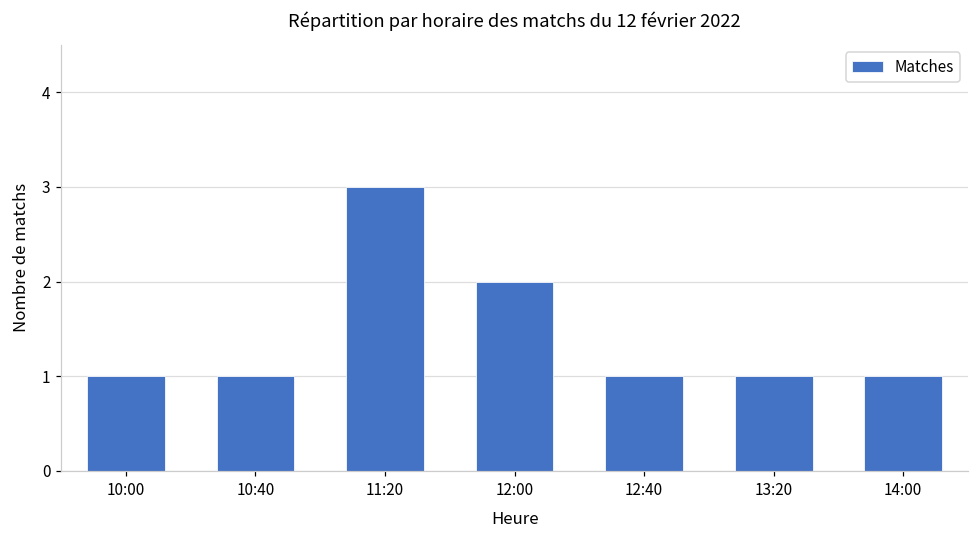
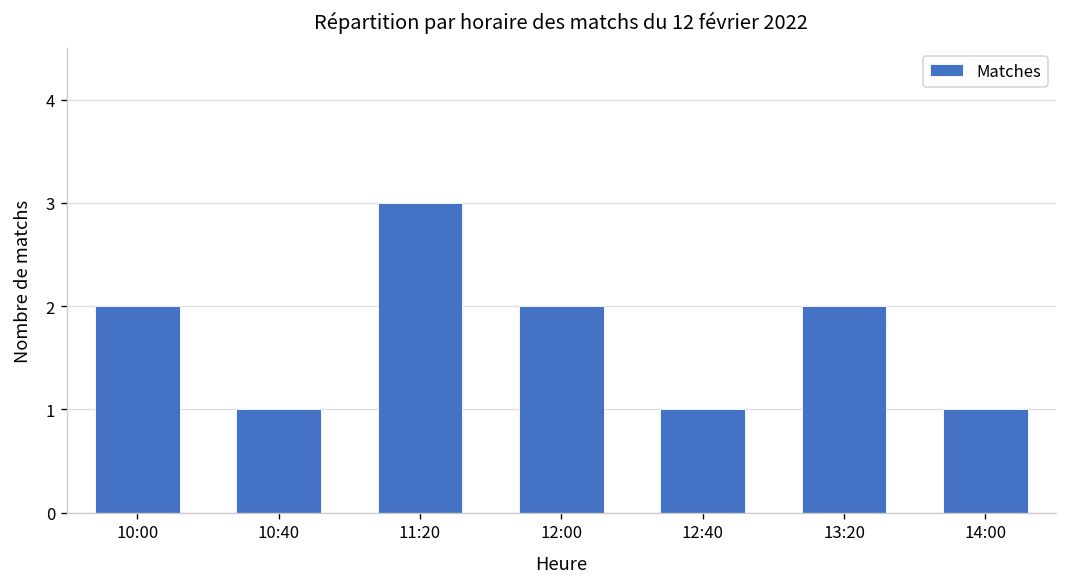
10:00: 1 -> 2
13:20: 1 -> 2
